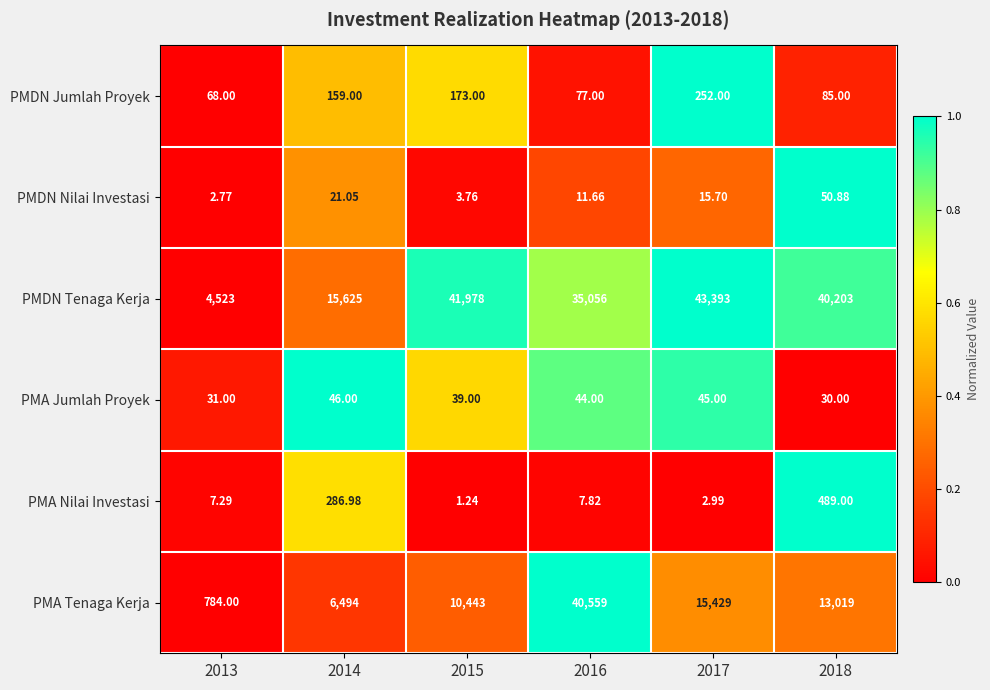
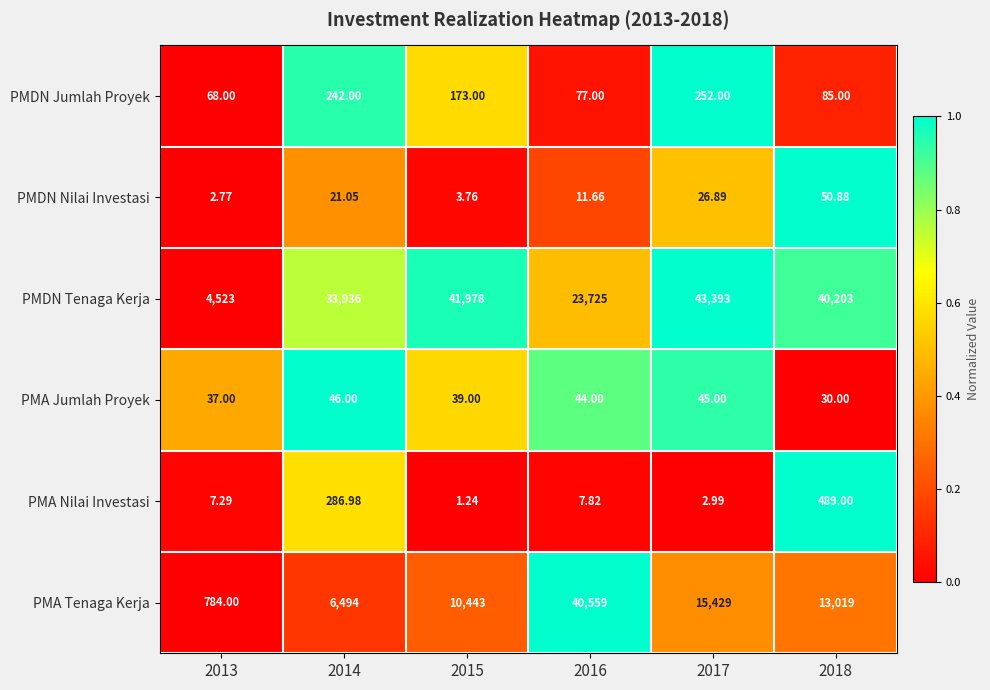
PMDN Jumlah Proyek, 2014: 159.00 -> 242.00
PMDN Nilai Investasi, 2017: 15.70 -> 26.89
PMDN Tenaga Kerja, 2014: 15,625 -> 33,936
PMDN Tenaga Kerja, 2016: 35,056 -> 23,725
PMA Jumlah Proyek, 2013: 31.00 -> 37.00
